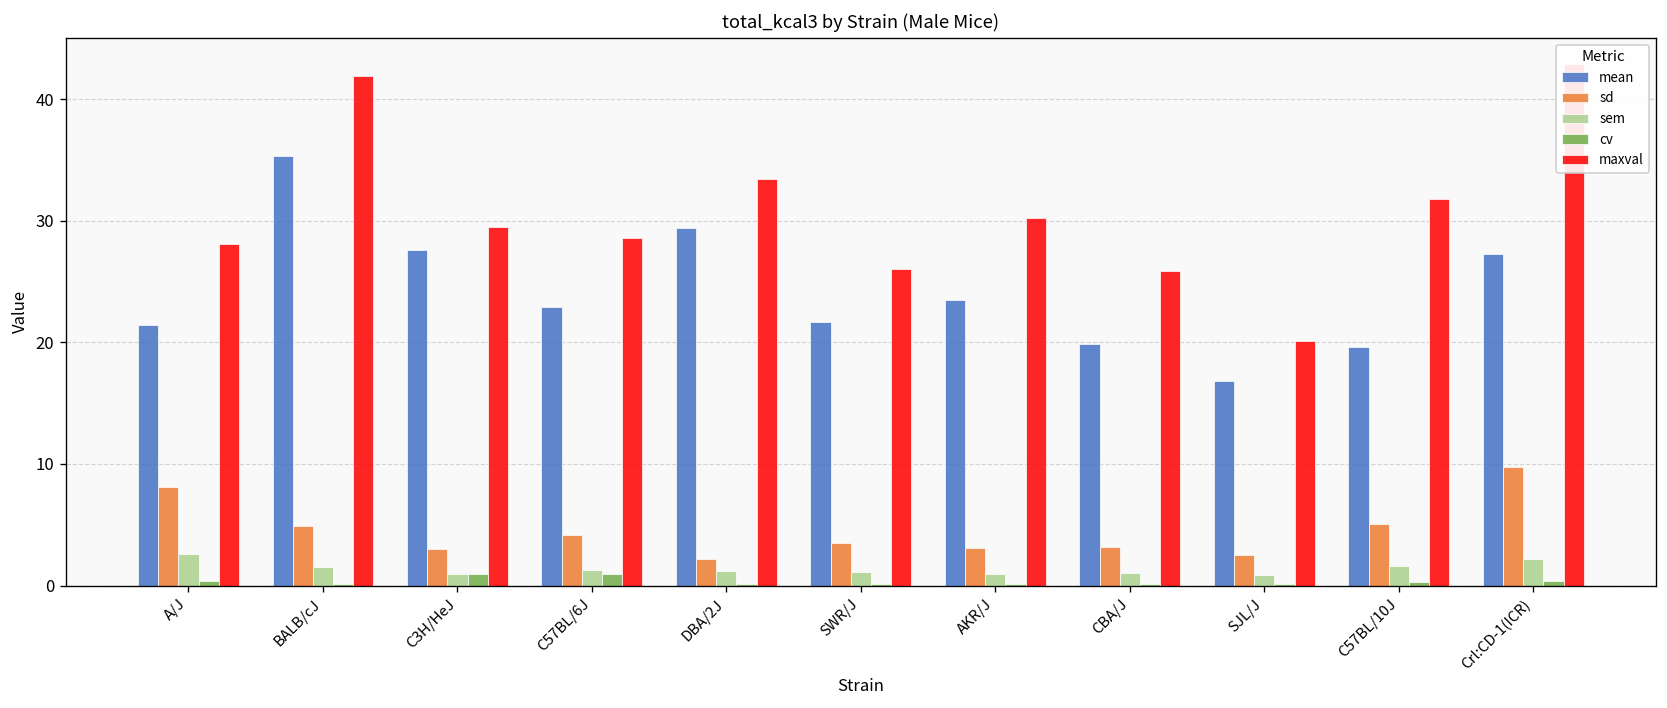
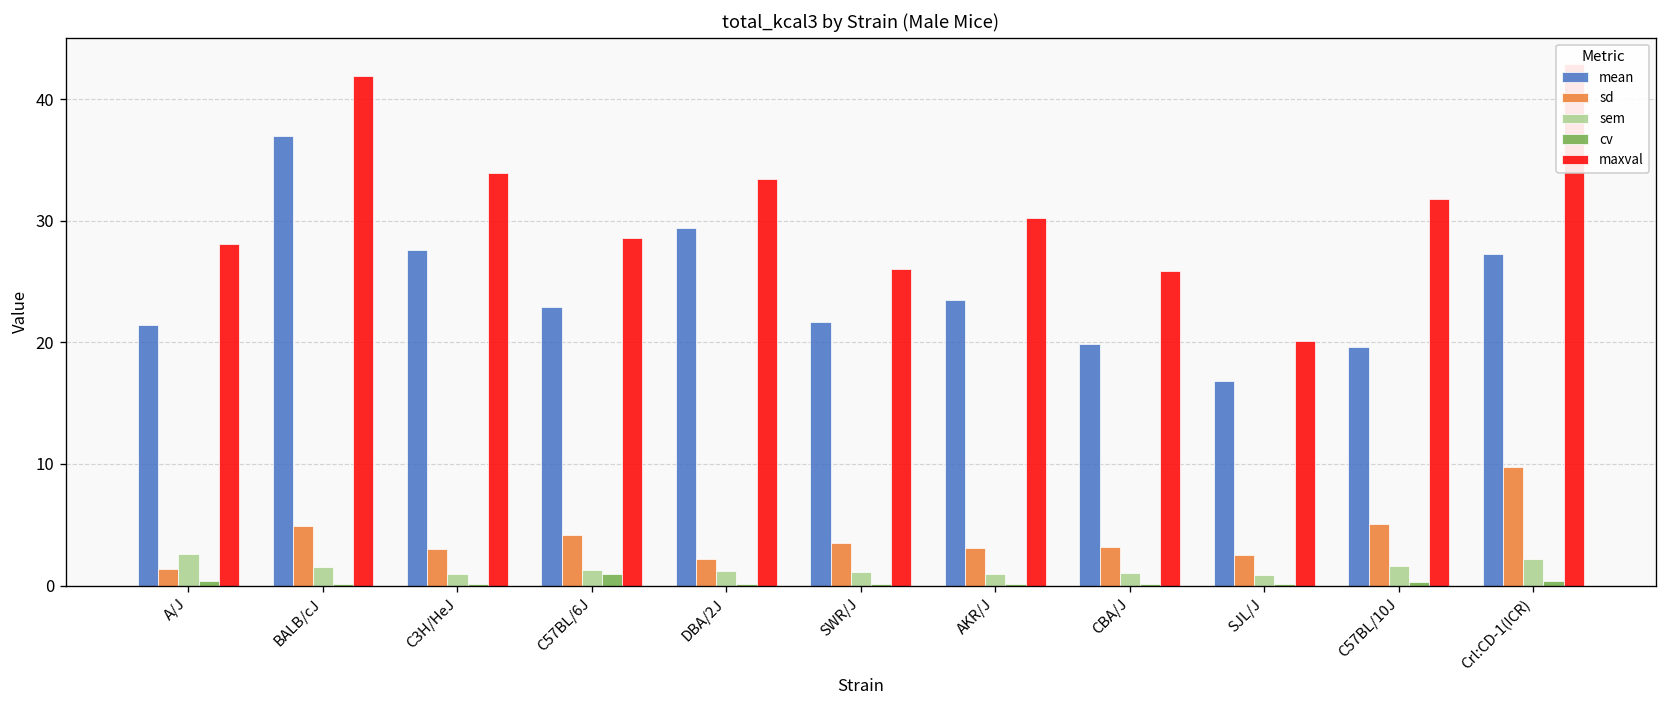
sd, A/J: 8.1 -> 1.4
mean, BALB/cJ: 35.3 -> 37.0
cv, C3H/HeJ: 1.0 -> 0.1
maxval, C3H/HeJ: 29.5 -> 33.9
